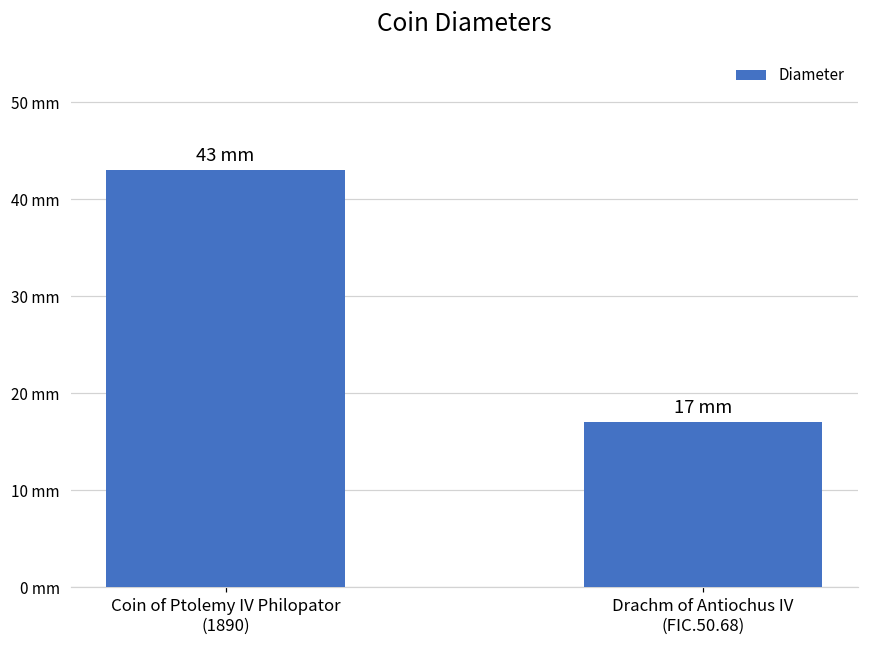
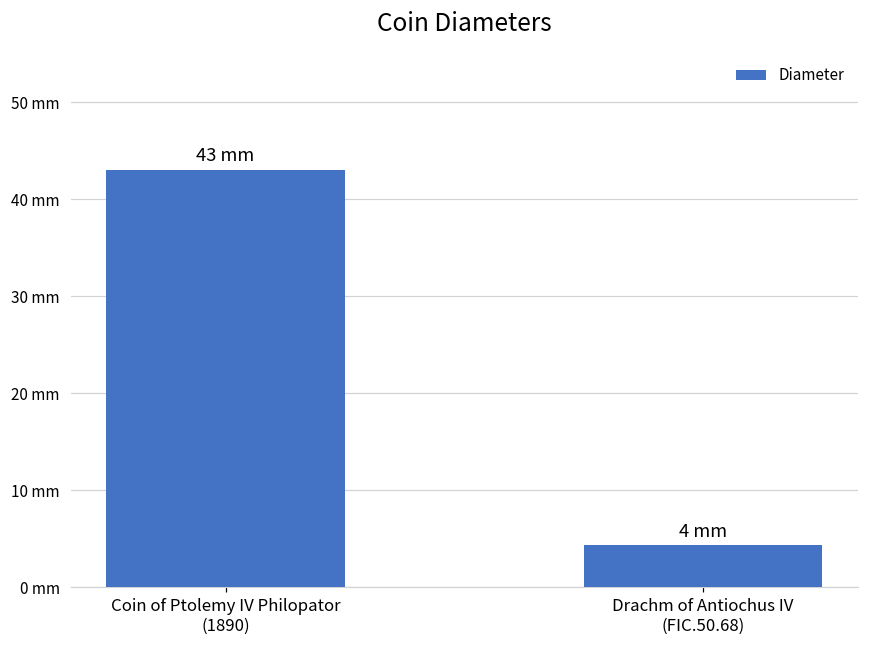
Drachm of Antiochus IV (FIC.50.68): 17 -> 4
